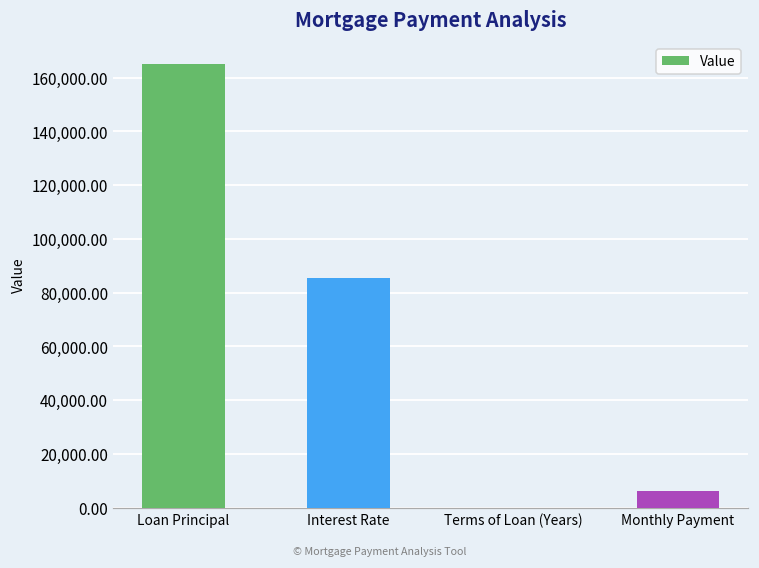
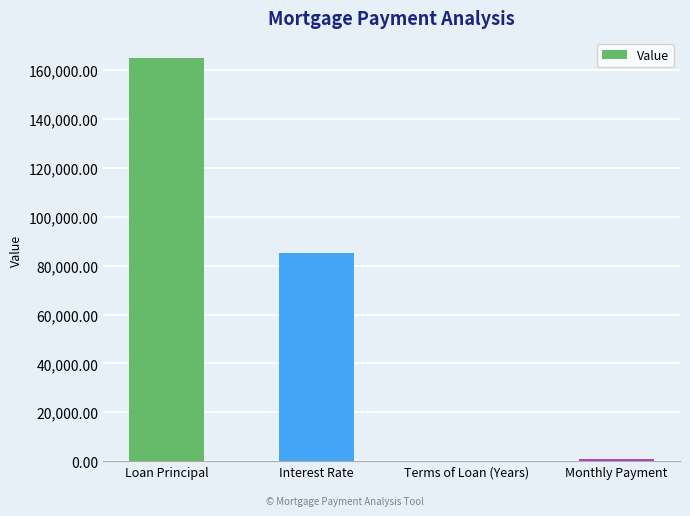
Monthly Payment: 6,000 -> 1,000
